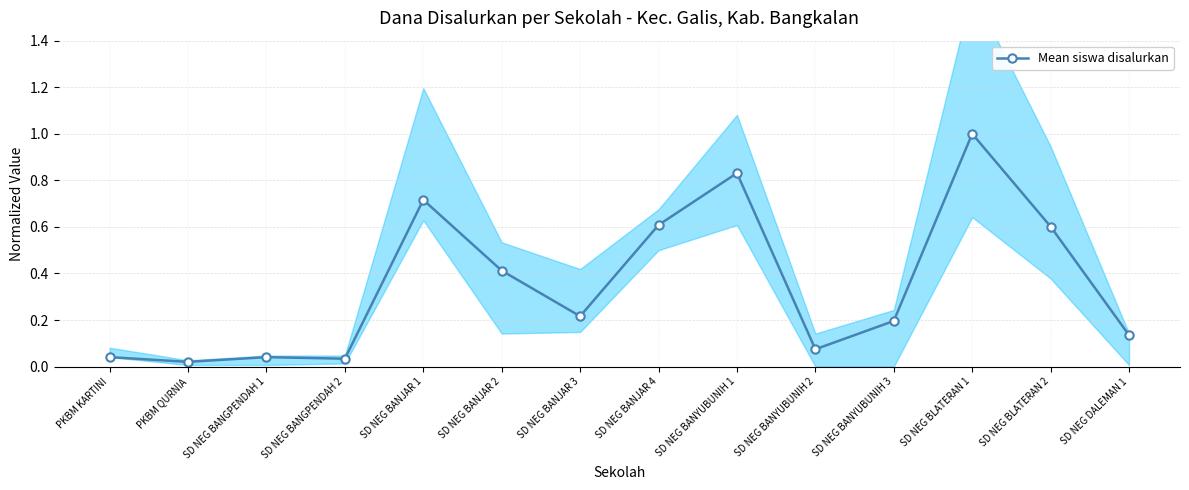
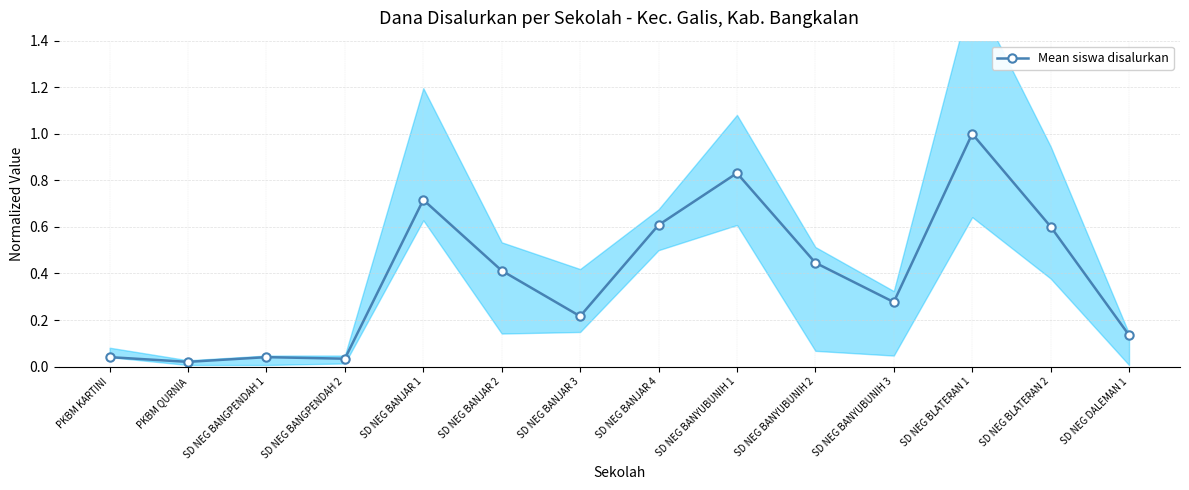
Mean siswa disalurkan, SD NEG BANYUBUNIH 2: 0.07 -> 0.45
Mean siswa disalurkan, SD NEG BANYUBUNIH 3: 0.20 -> 0.28
